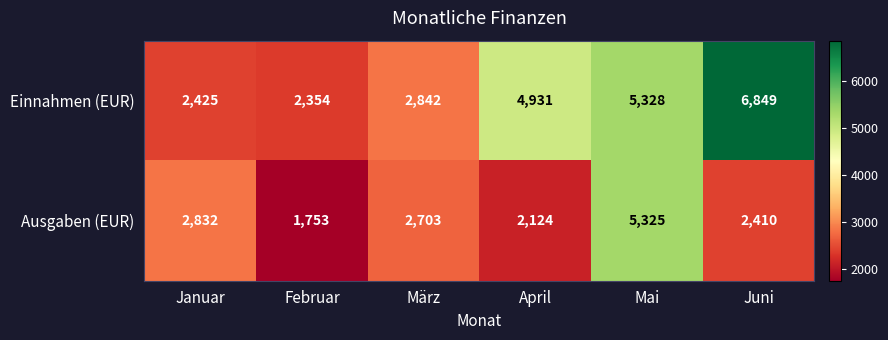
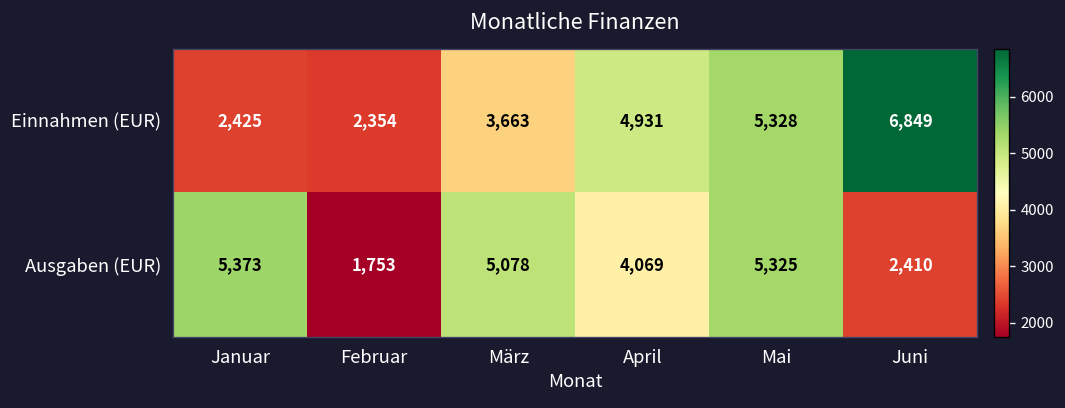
Einnahmen (EUR), März: 2,842 -> 3,663
Ausgaben (EUR), Januar: 2,832 -> 5,373
Ausgaben (EUR), März: 2,703 -> 5,078
Ausgaben (EUR), April: 2,124 -> 4,069
